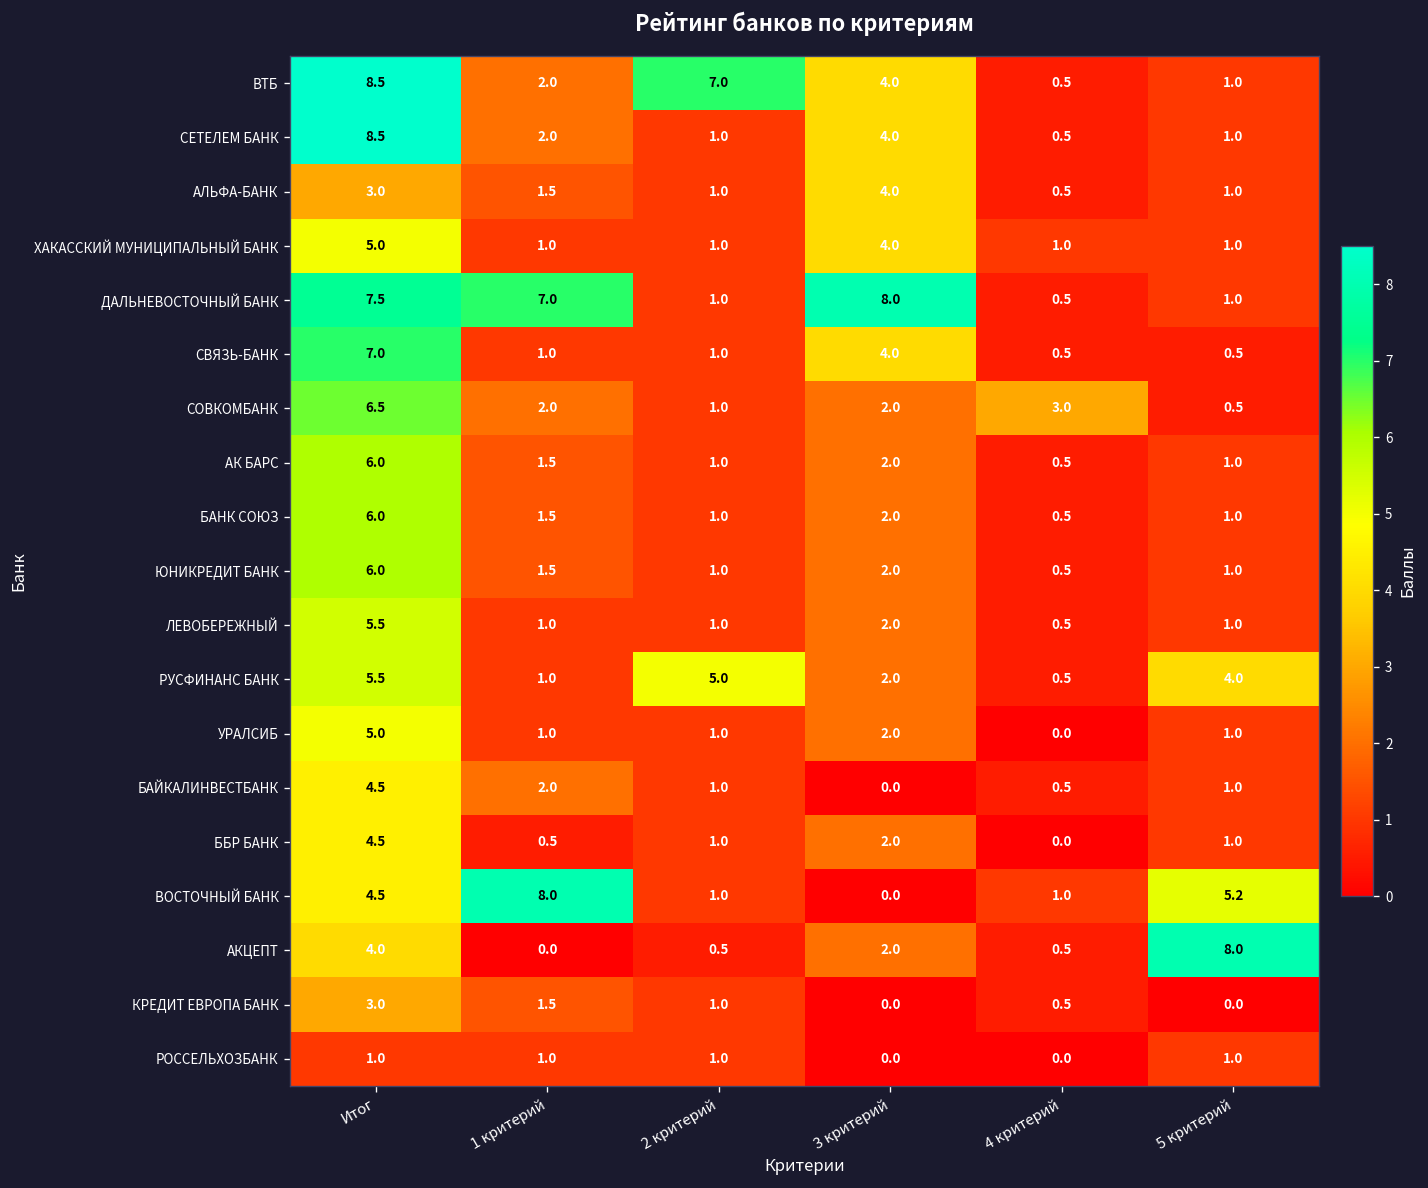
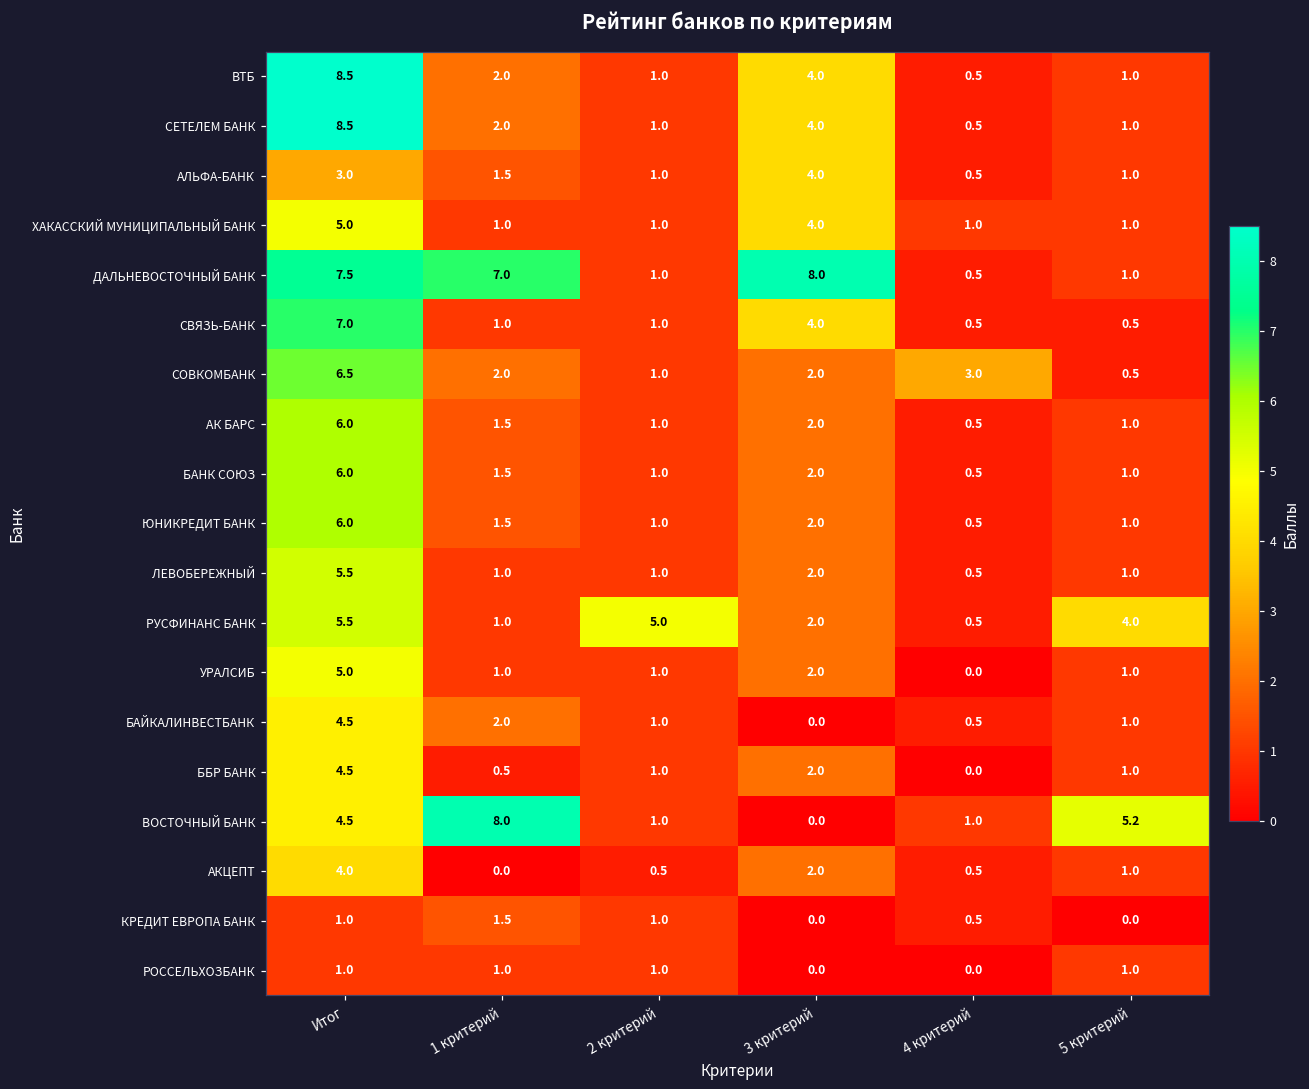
ВТБ, 2 критерий: 7.0 -> 1.0
АКЦЕПТ, 5 критерий: 8.0 -> 1.0
КРЕДИТ ЕВРОПА БАНК, Итог: 3.0 -> 1.0
